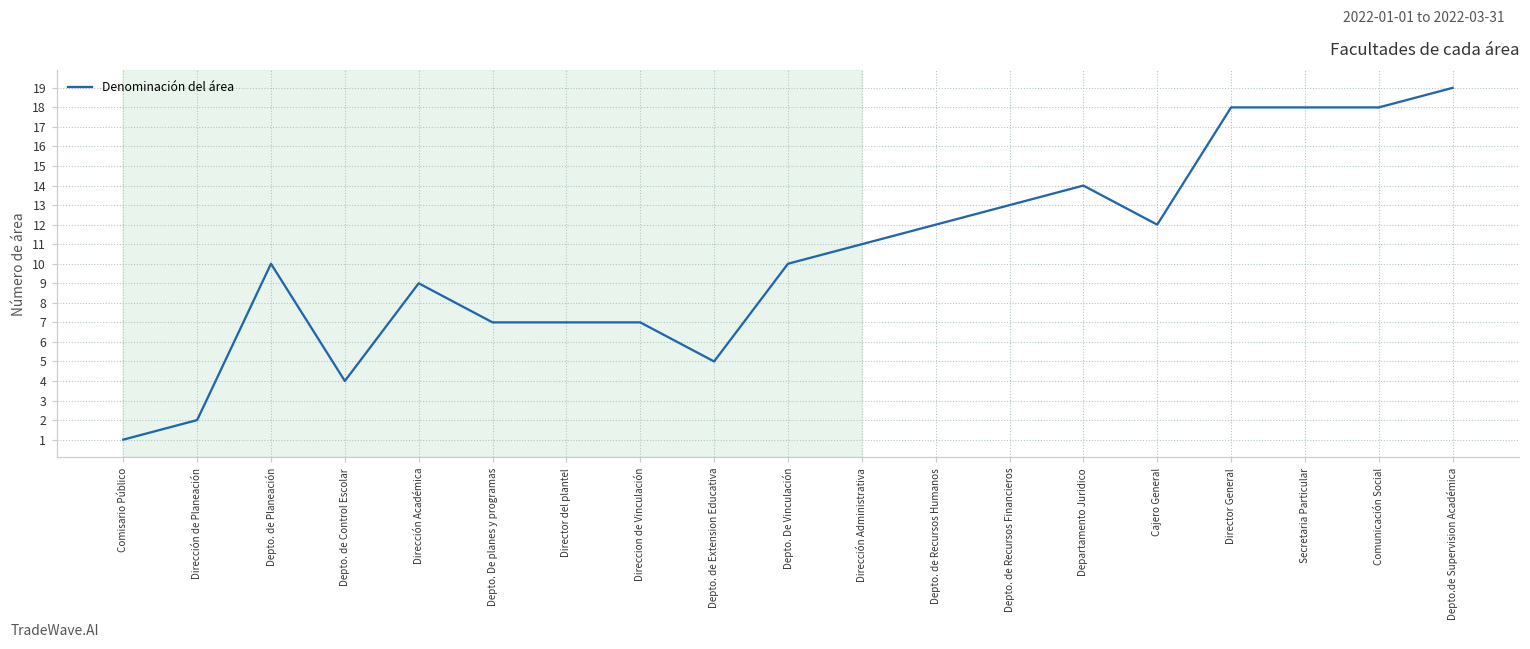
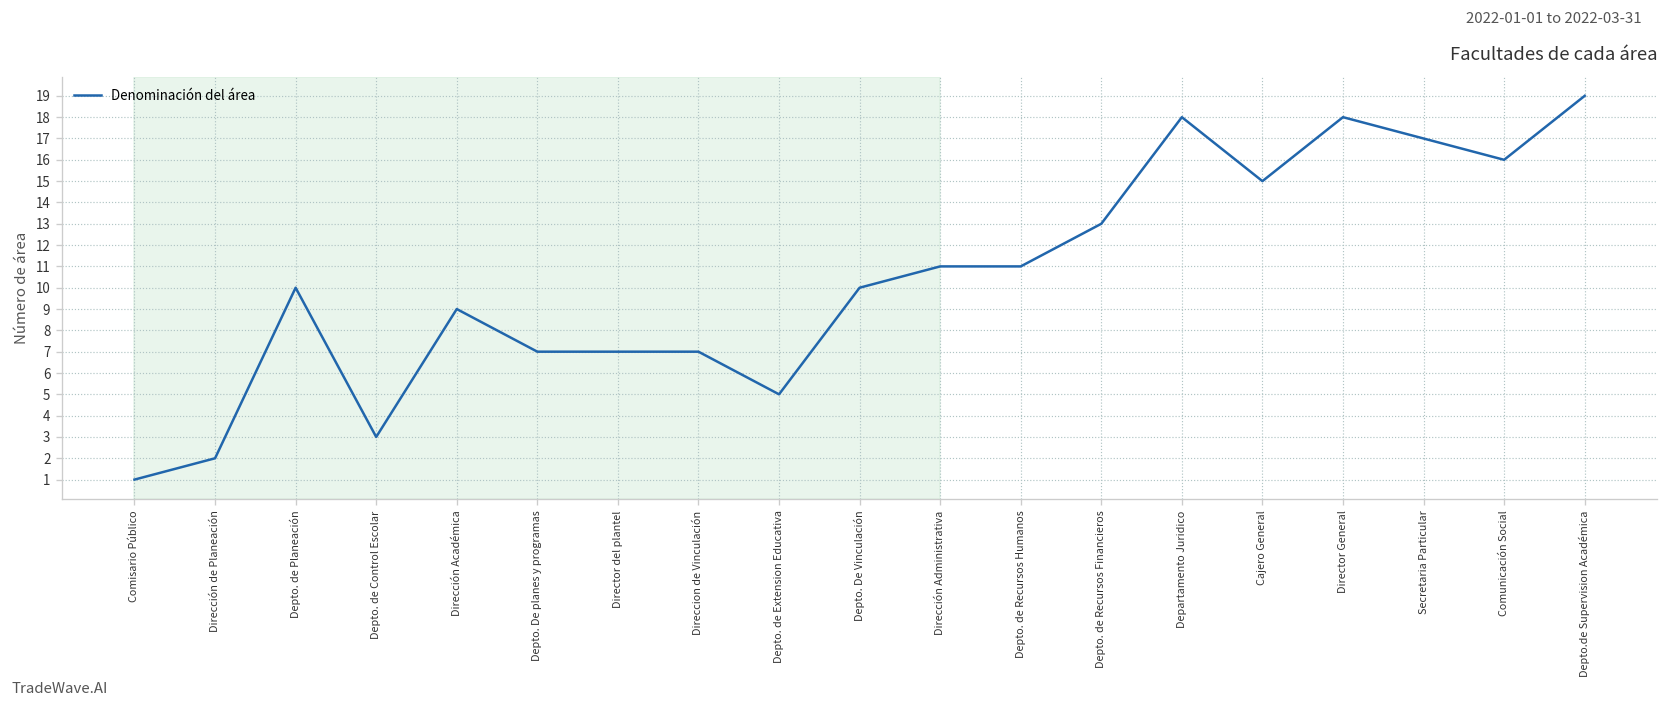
Depto. de Control Escolar: 4 -> 3
Depto. de Recursos Humanos: 12 -> 11
Departamento Juridico: 14 -> 18
Cajero General: 12 -> 15
Secretaria Particular: 18 -> 17
Comunicación Social: 18 -> 16
